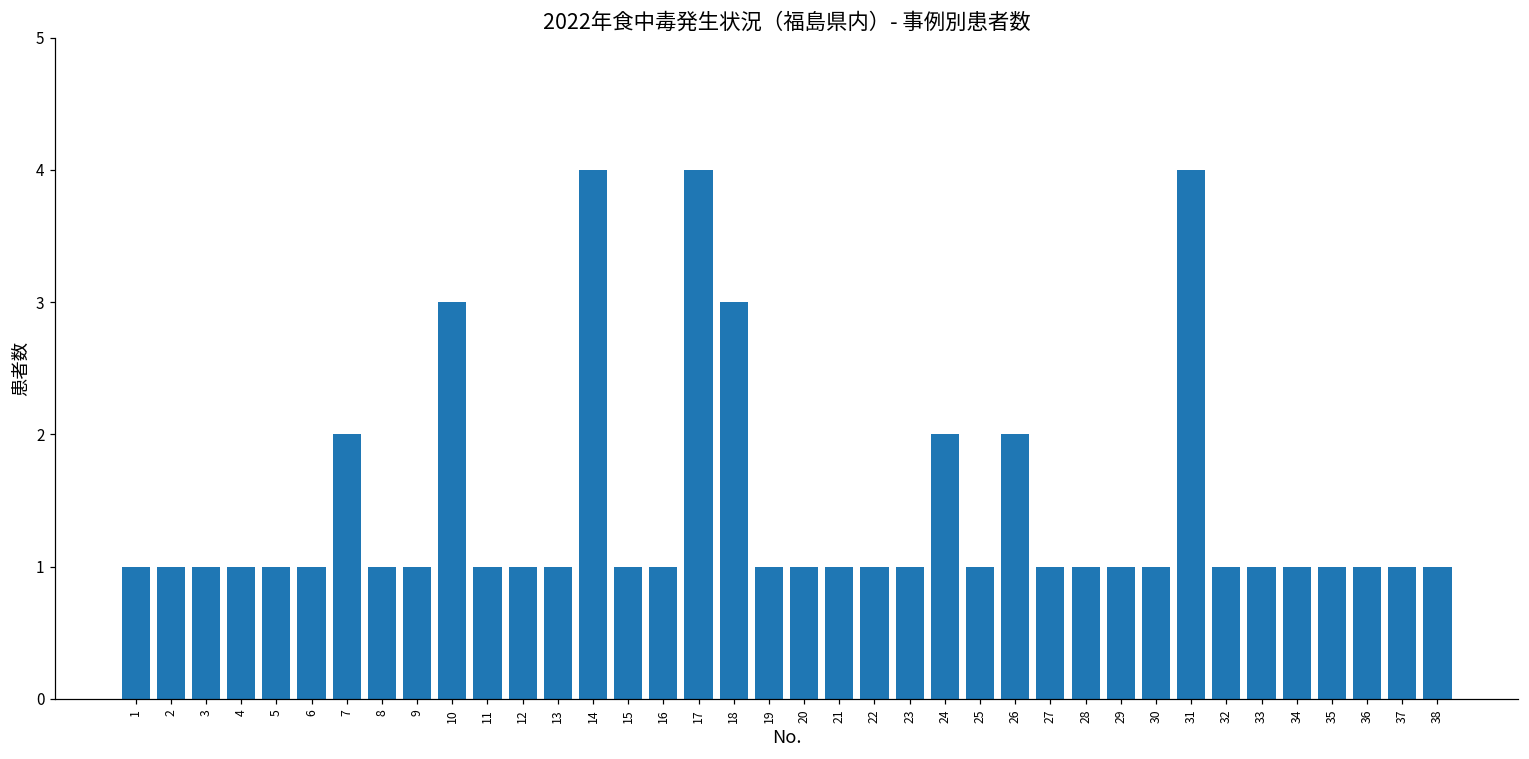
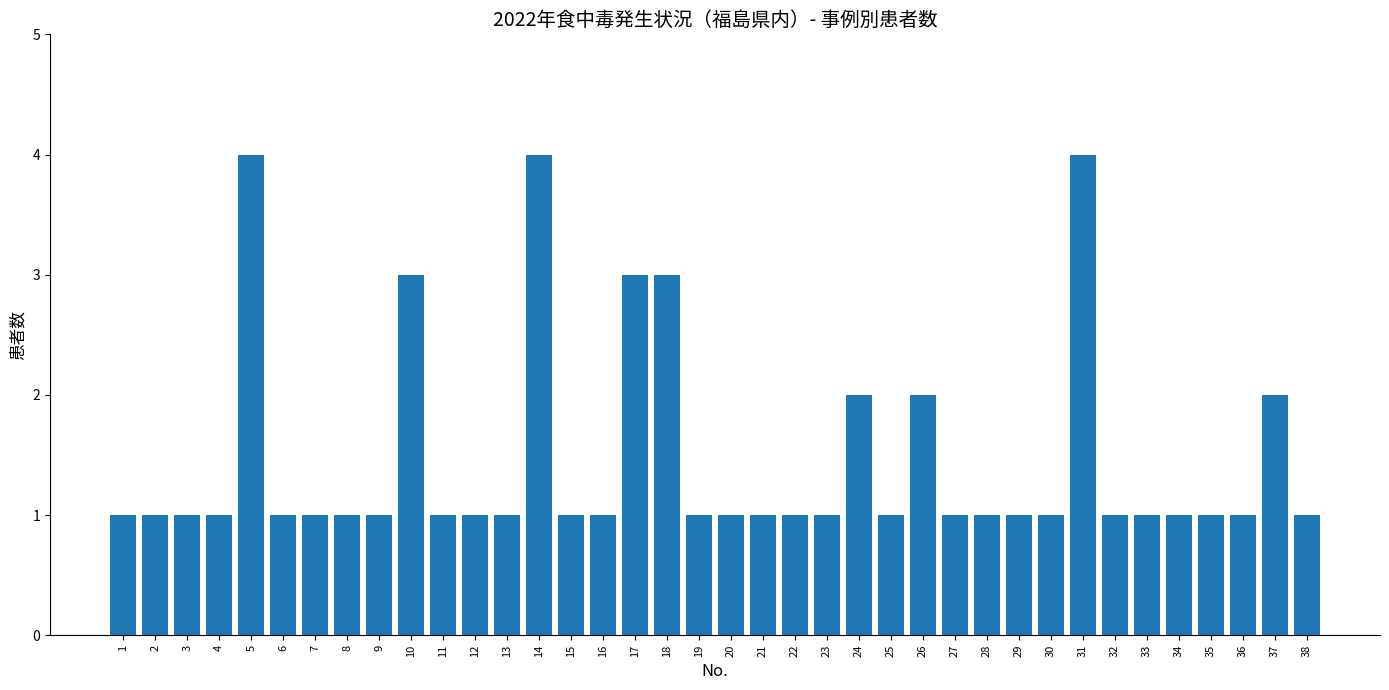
5: 1 -> 4
7: 2 -> 1
17: 4 -> 3
37: 1 -> 2
